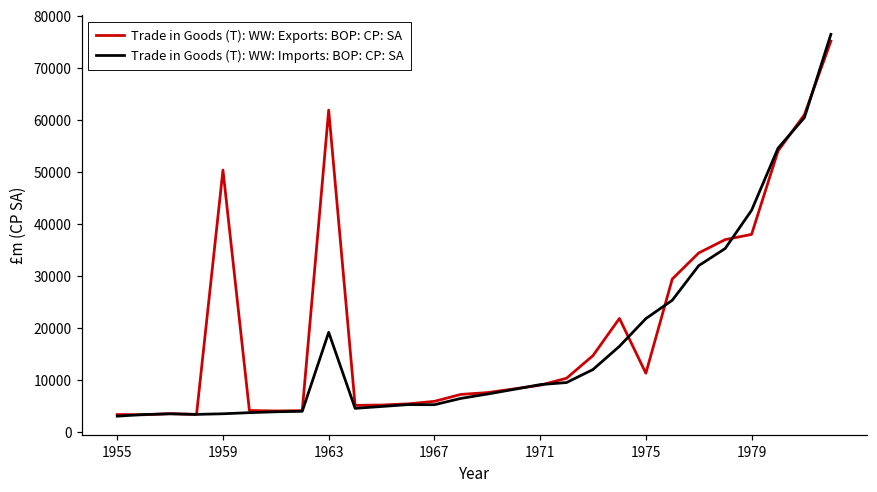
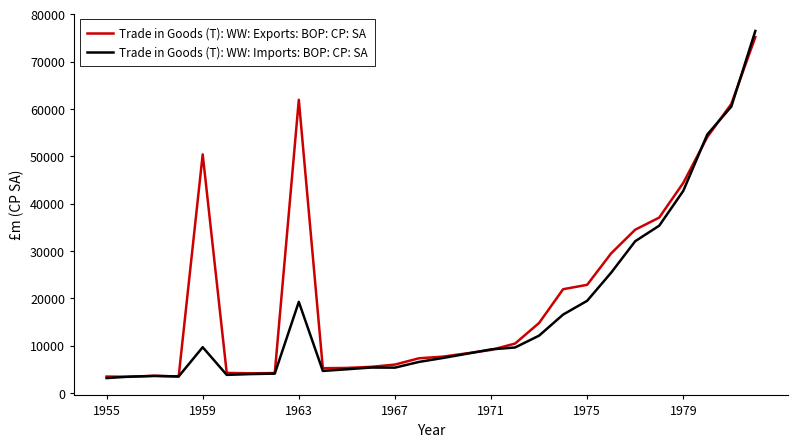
Trade in Goods (T): WW: Imports: BOP: CP: SA, 1959: 4000 -> 10000
Trade in Goods (T): WW: Exports: BOP: CP: SA, 1975: 11000 -> 23000
Trade in Goods (T): WW: Imports: BOP: CP: SA, 1975: 22000 -> 19000
Trade in Goods (T): WW: Exports: BOP: CP: SA, 1979: 38000 -> 44000
